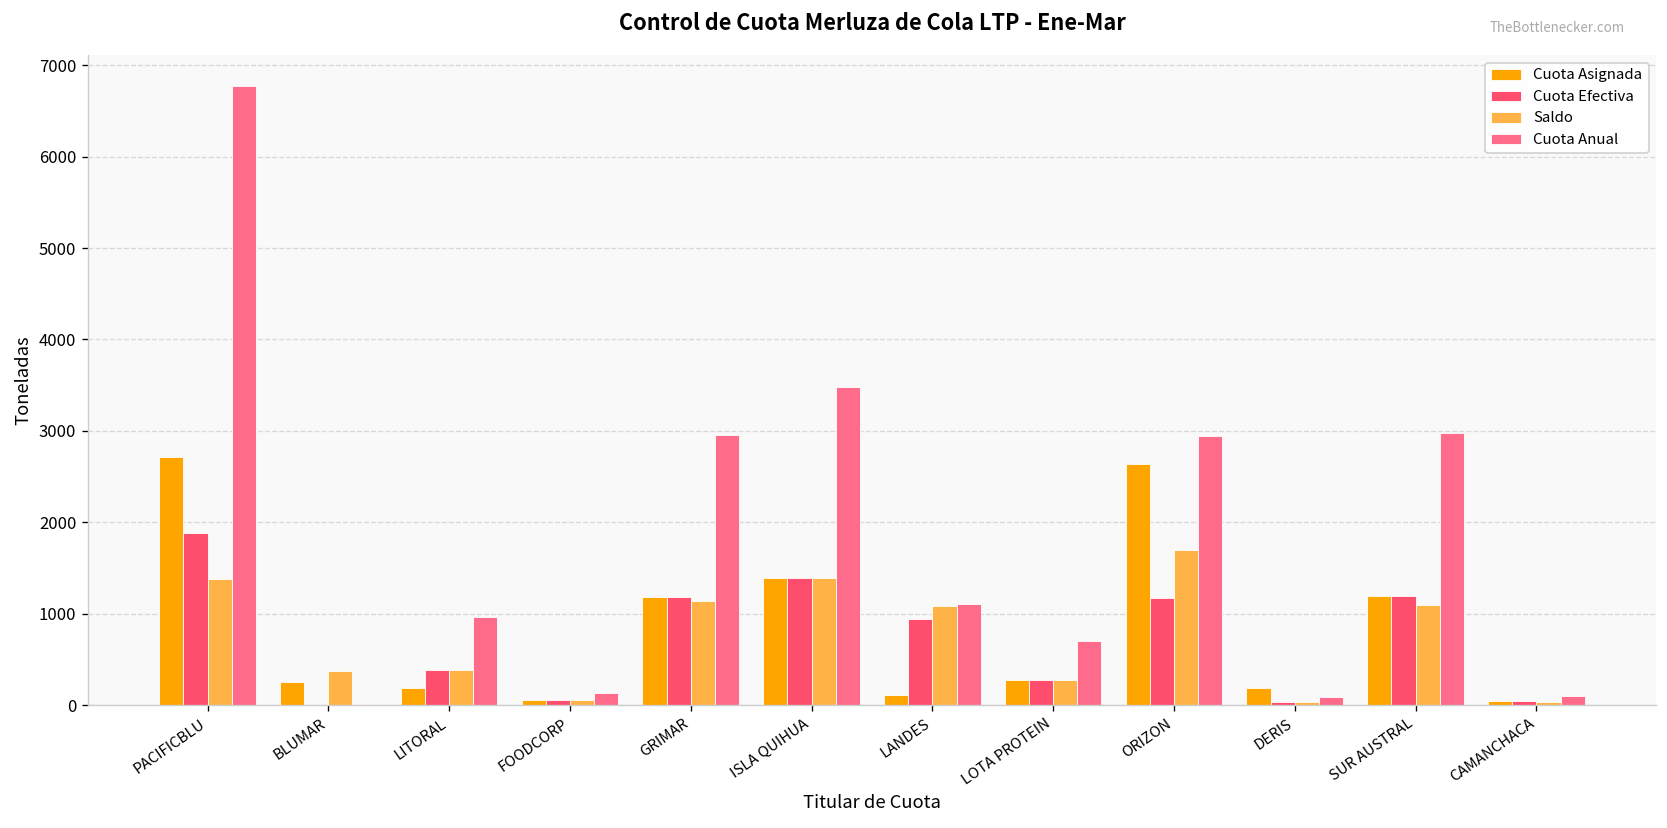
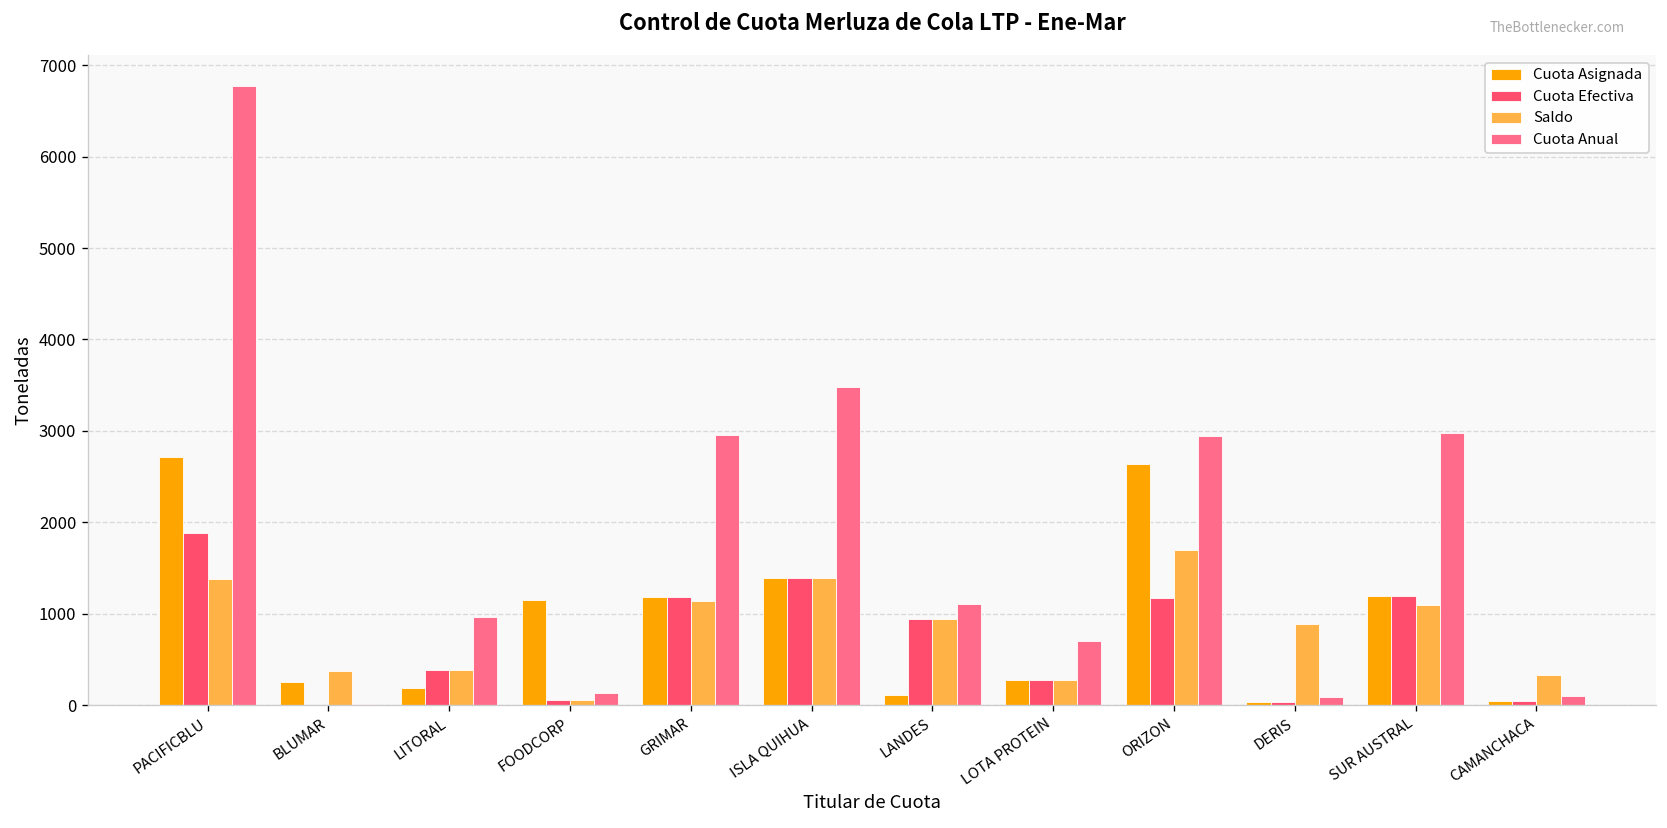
Cuota Asignada, FOODCORP: 100 -> 1100
Saldo, LANDES: 1100 -> 900
Cuota Asignada, DERIS: 200 -> 0
Saldo, DERIS: 0 -> 900
Saldo, CAMANCHACA: 0 -> 300
